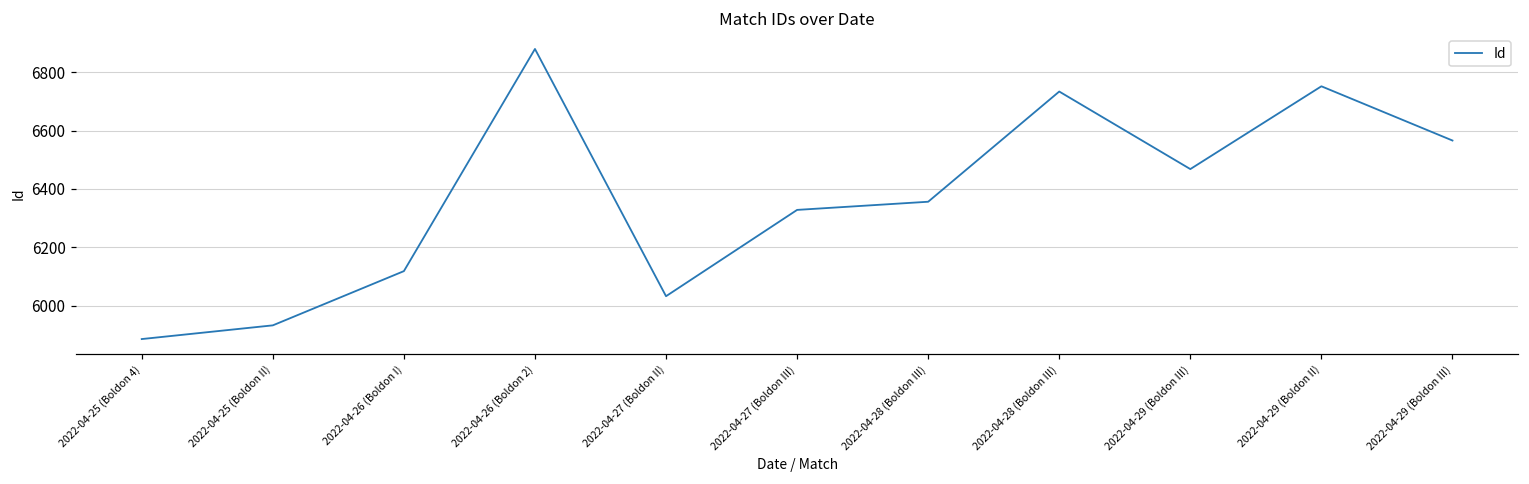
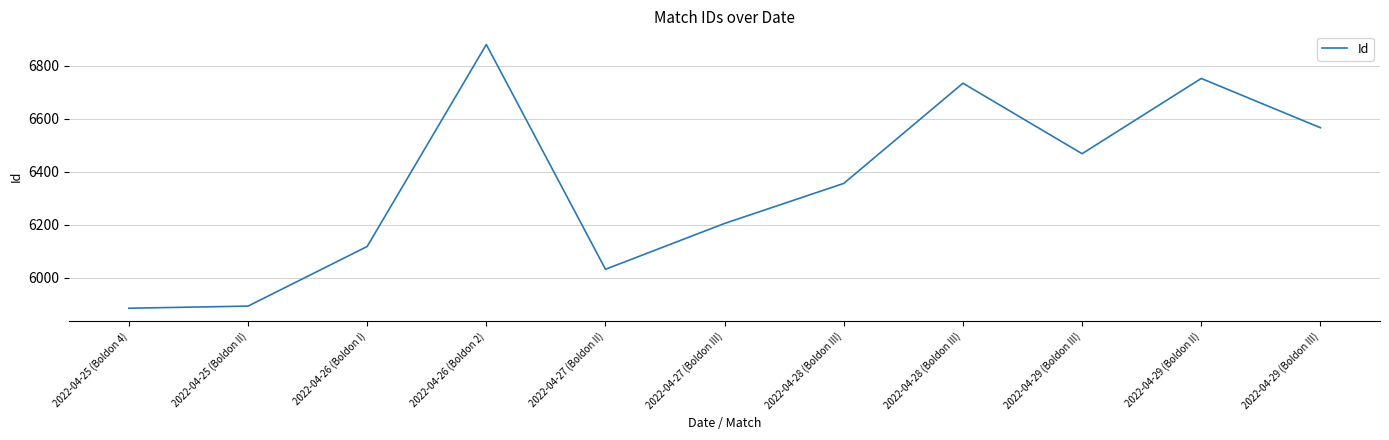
2022-04-25 (Boldon II): 5930 -> 5890
2022-04-27 (Boldon III): 6330 -> 6210
